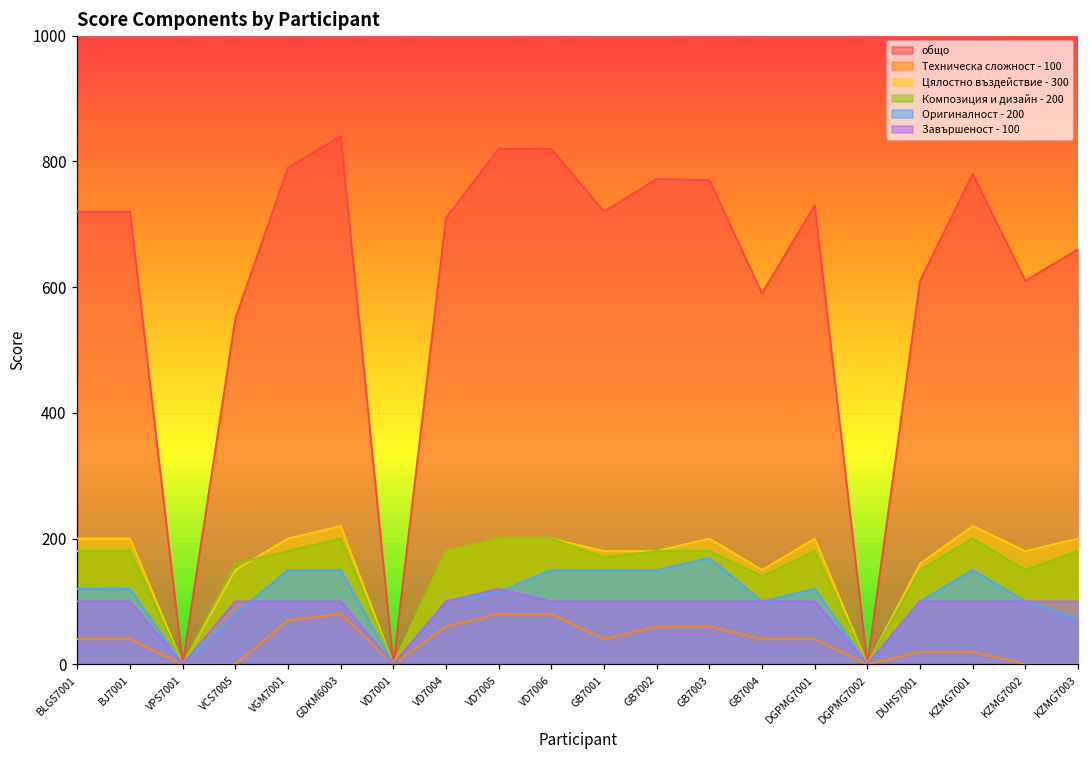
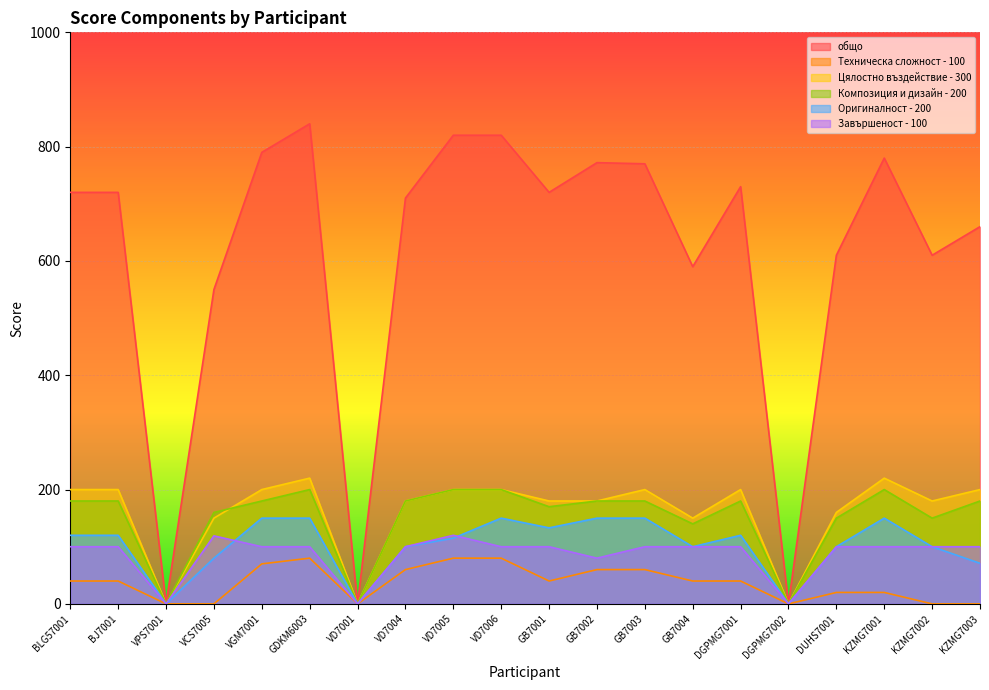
Завършеност - 100, VCS7005: 100 -> 120
Оригиналност - 200, GB7001: 150 -> 130
Завършеност - 100, GB7002: 100 -> 80
Оригиналност - 200, GB7003: 170 -> 150
